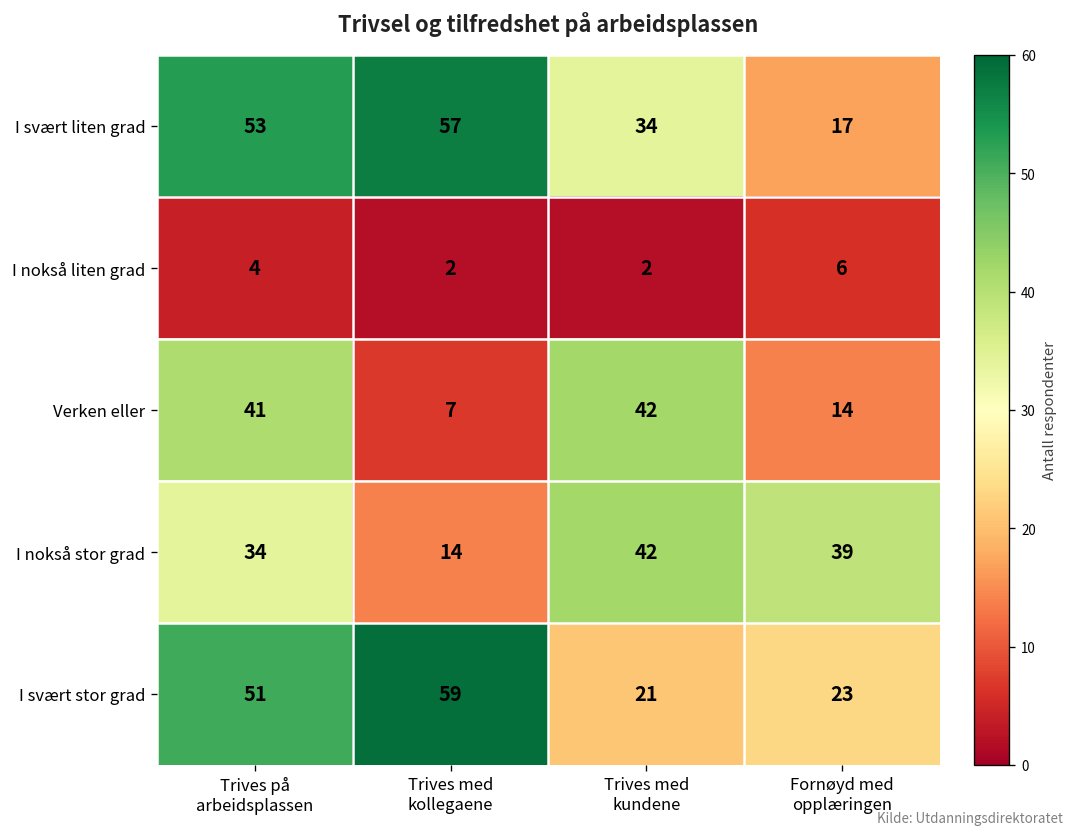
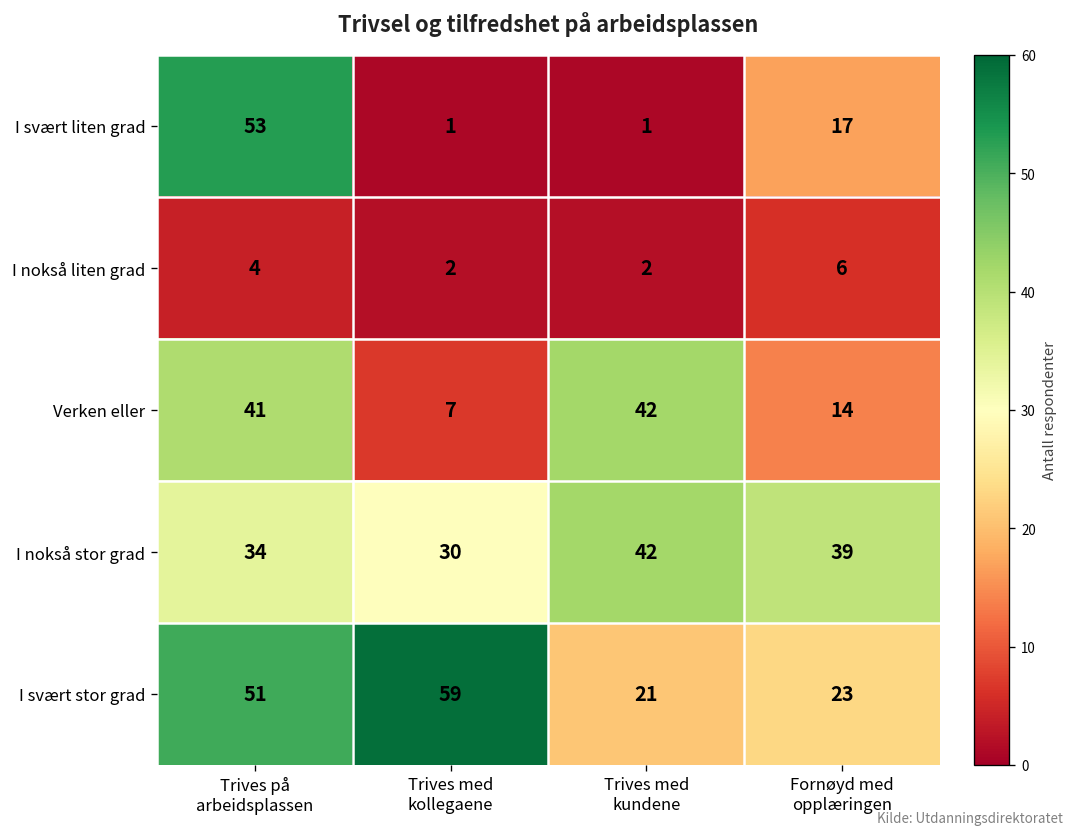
I svært liten grad, Trives med kollegaene: 57 -> 1
I svært liten grad, Trives med kundene: 34 -> 1
I nokså stor grad, Trives med kollegaene: 14 -> 30
